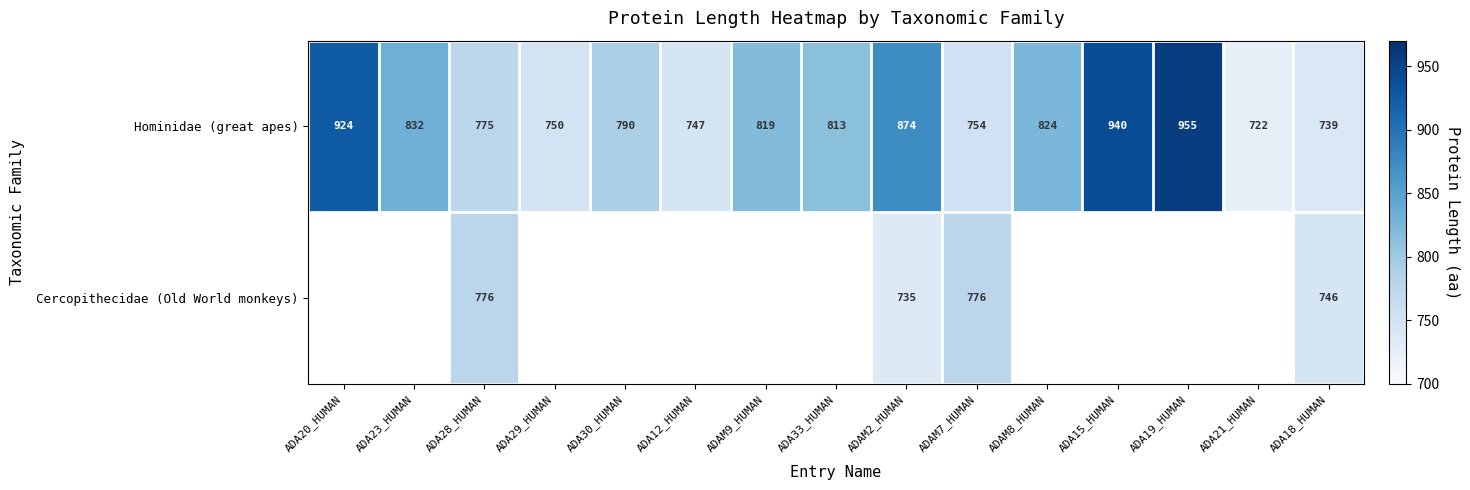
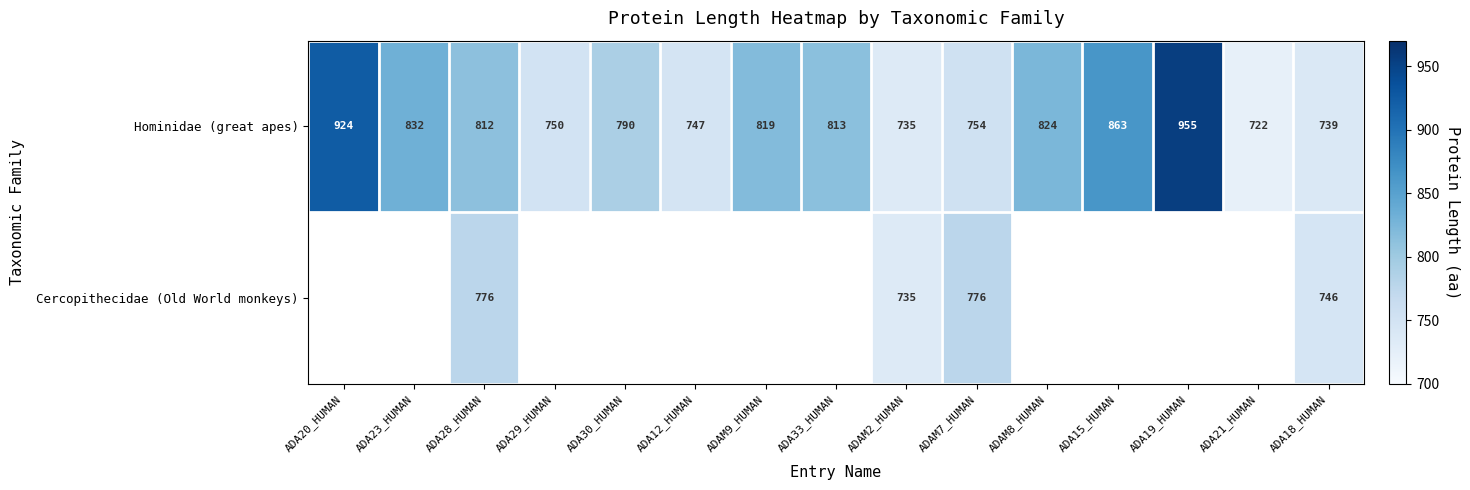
Hominidae (great apes), ADA28_HUMAN: 775 -> 812
Hominidae (great apes), ADAM2_HUMAN: 874 -> 735
Hominidae (great apes), ADA15_HUMAN: 940 -> 863
